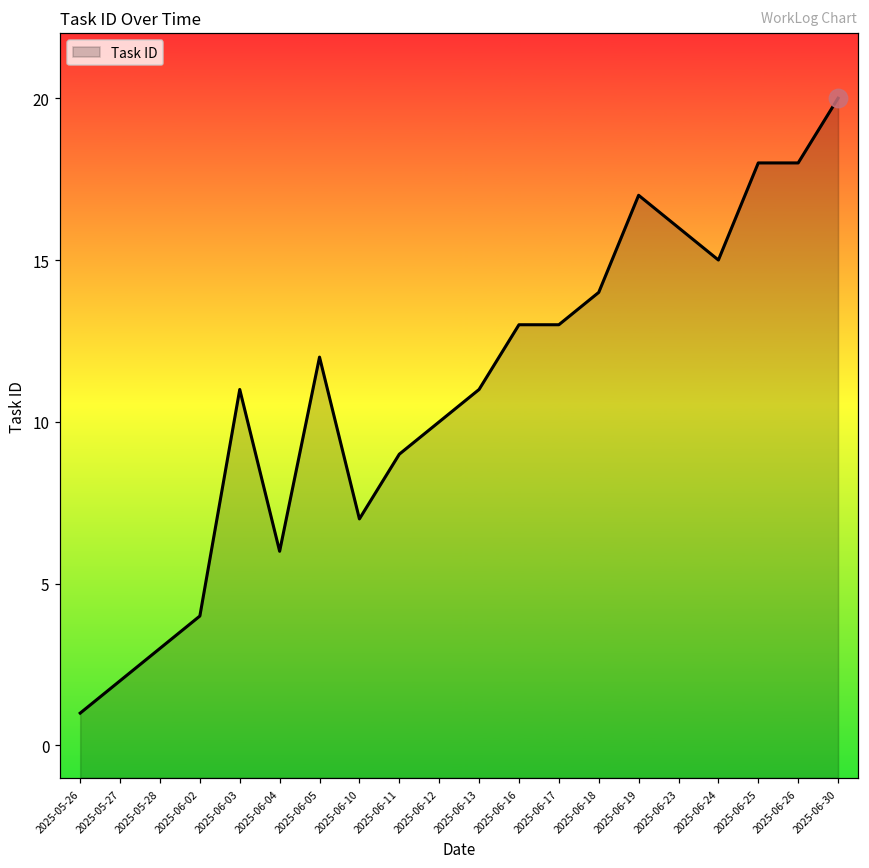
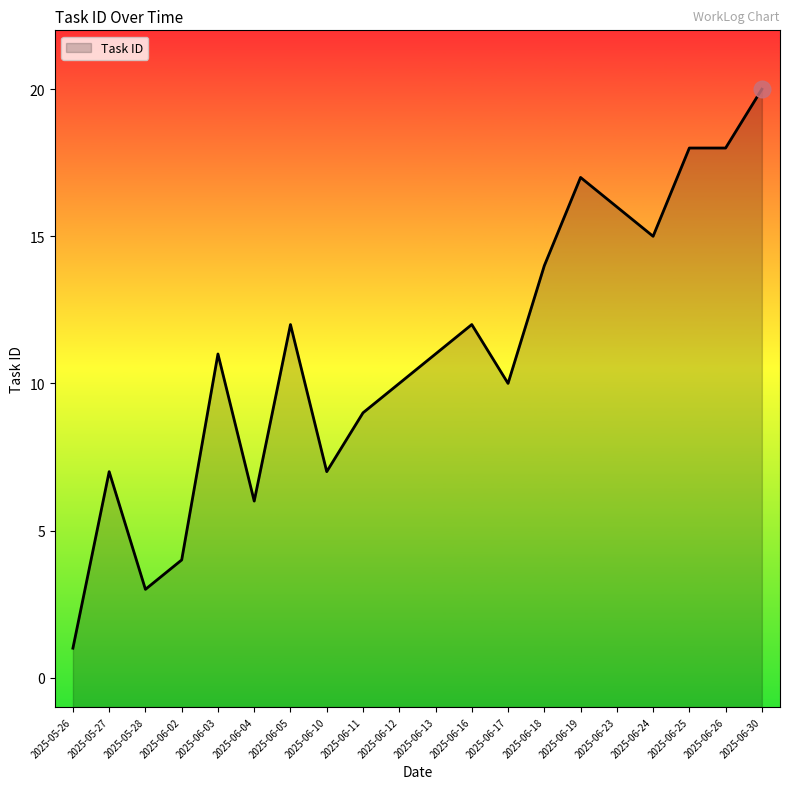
Task ID, 2025-05-27: 2 -> 7
Task ID, 2025-06-16: 13 -> 12
Task ID, 2025-06-17: 13 -> 10
